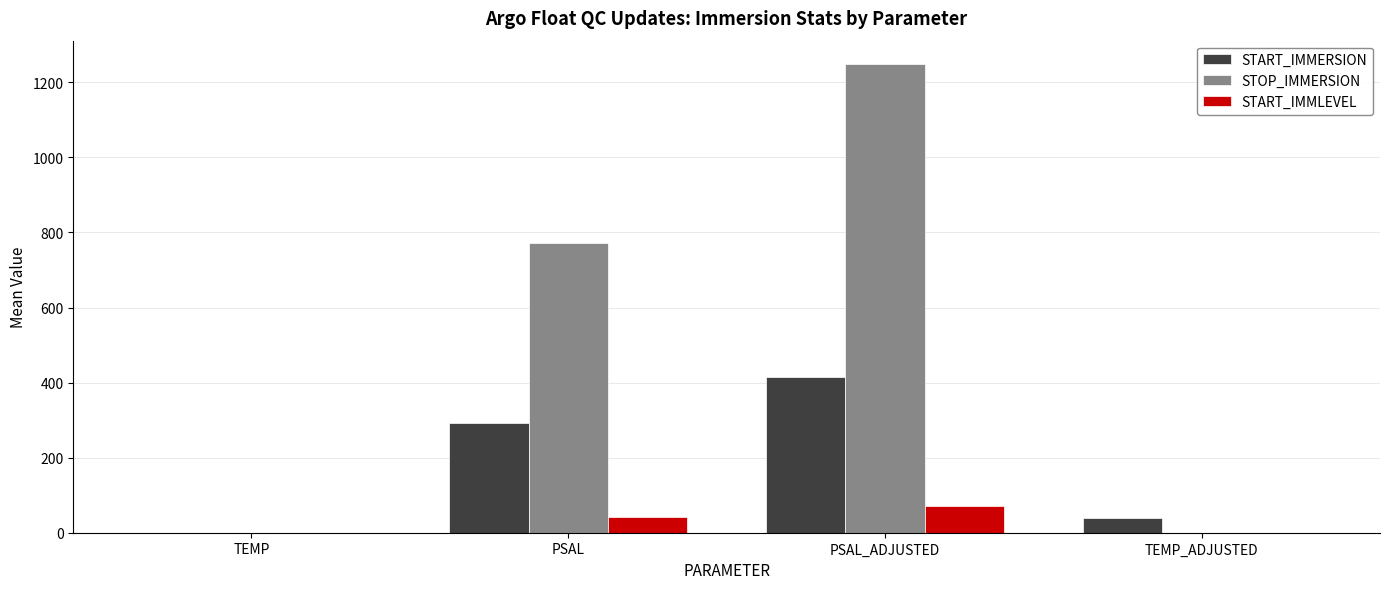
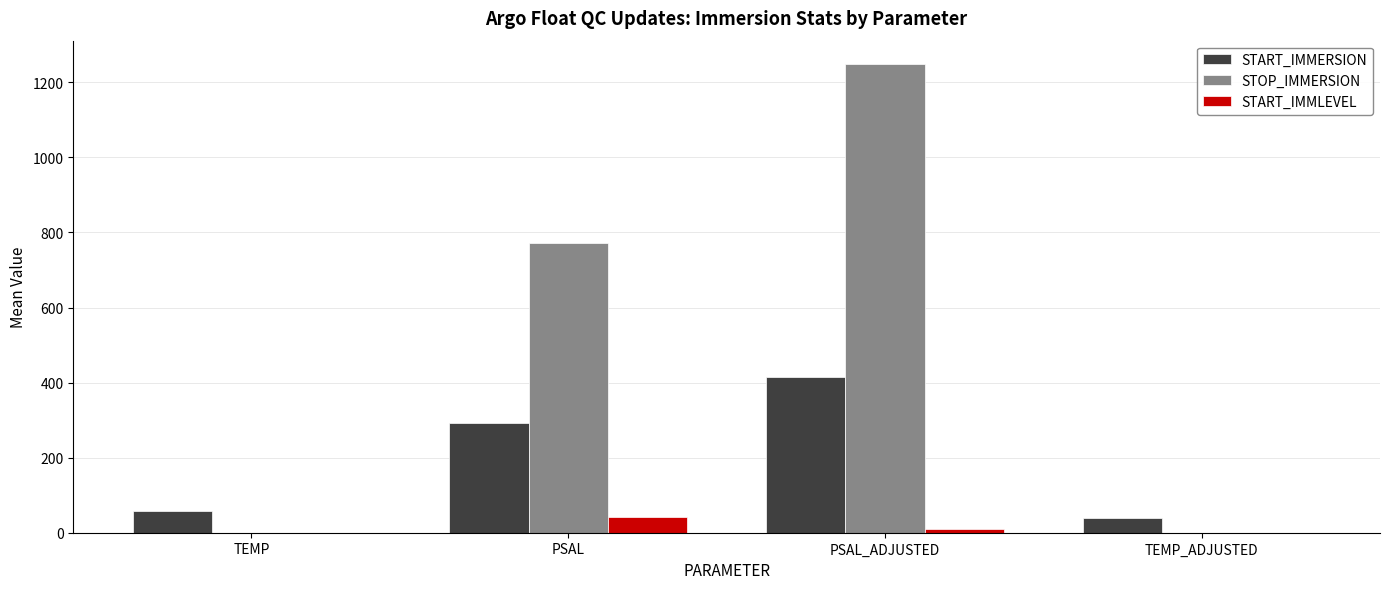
START_IMMERSION, TEMP: 0 -> 60
START_IMMLEVEL, PSAL_ADJUSTED: 70 -> 10
